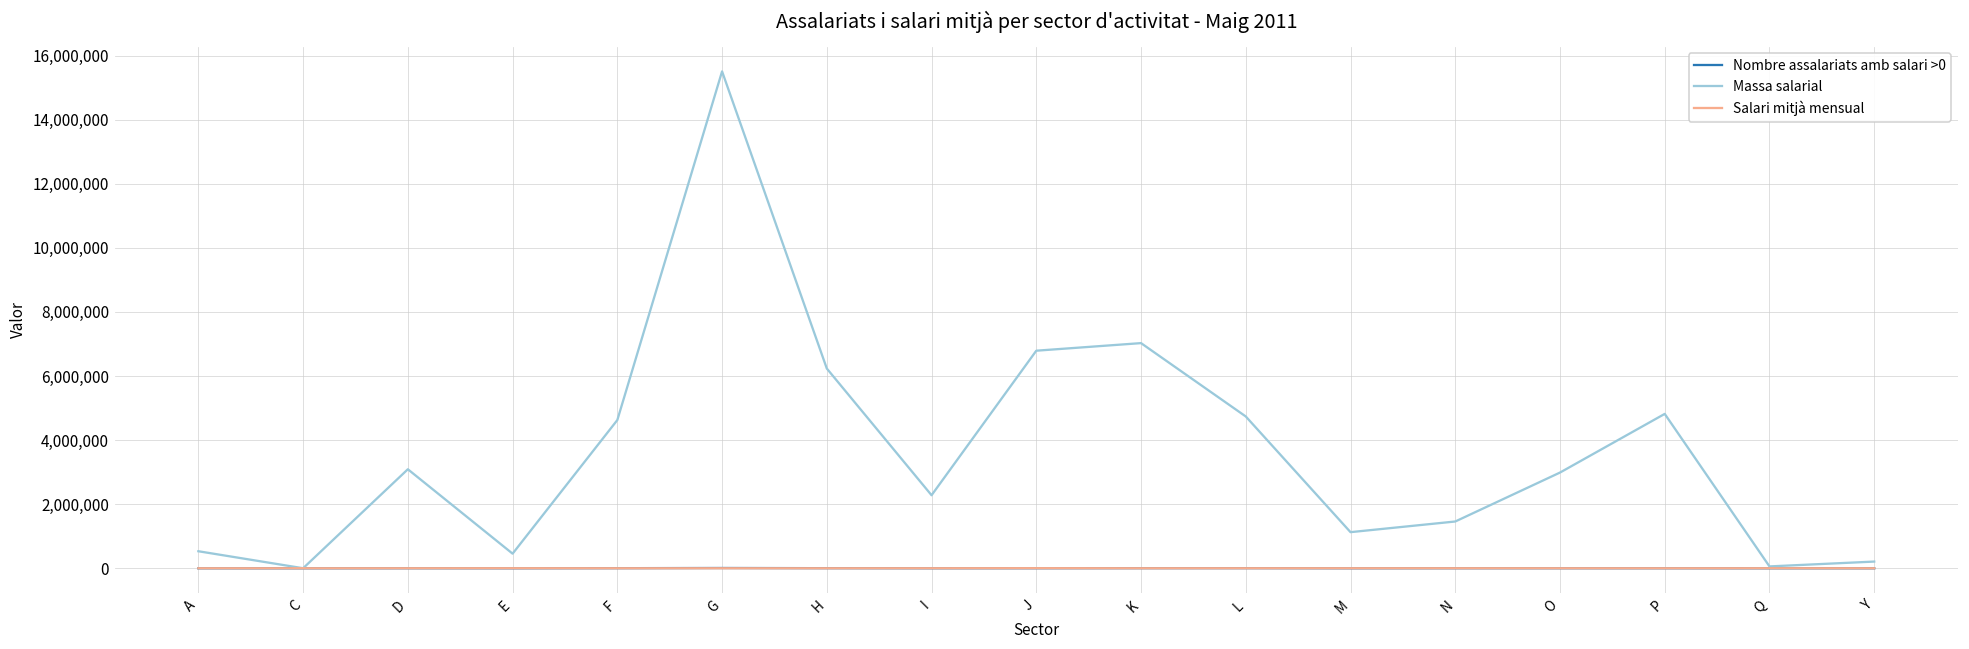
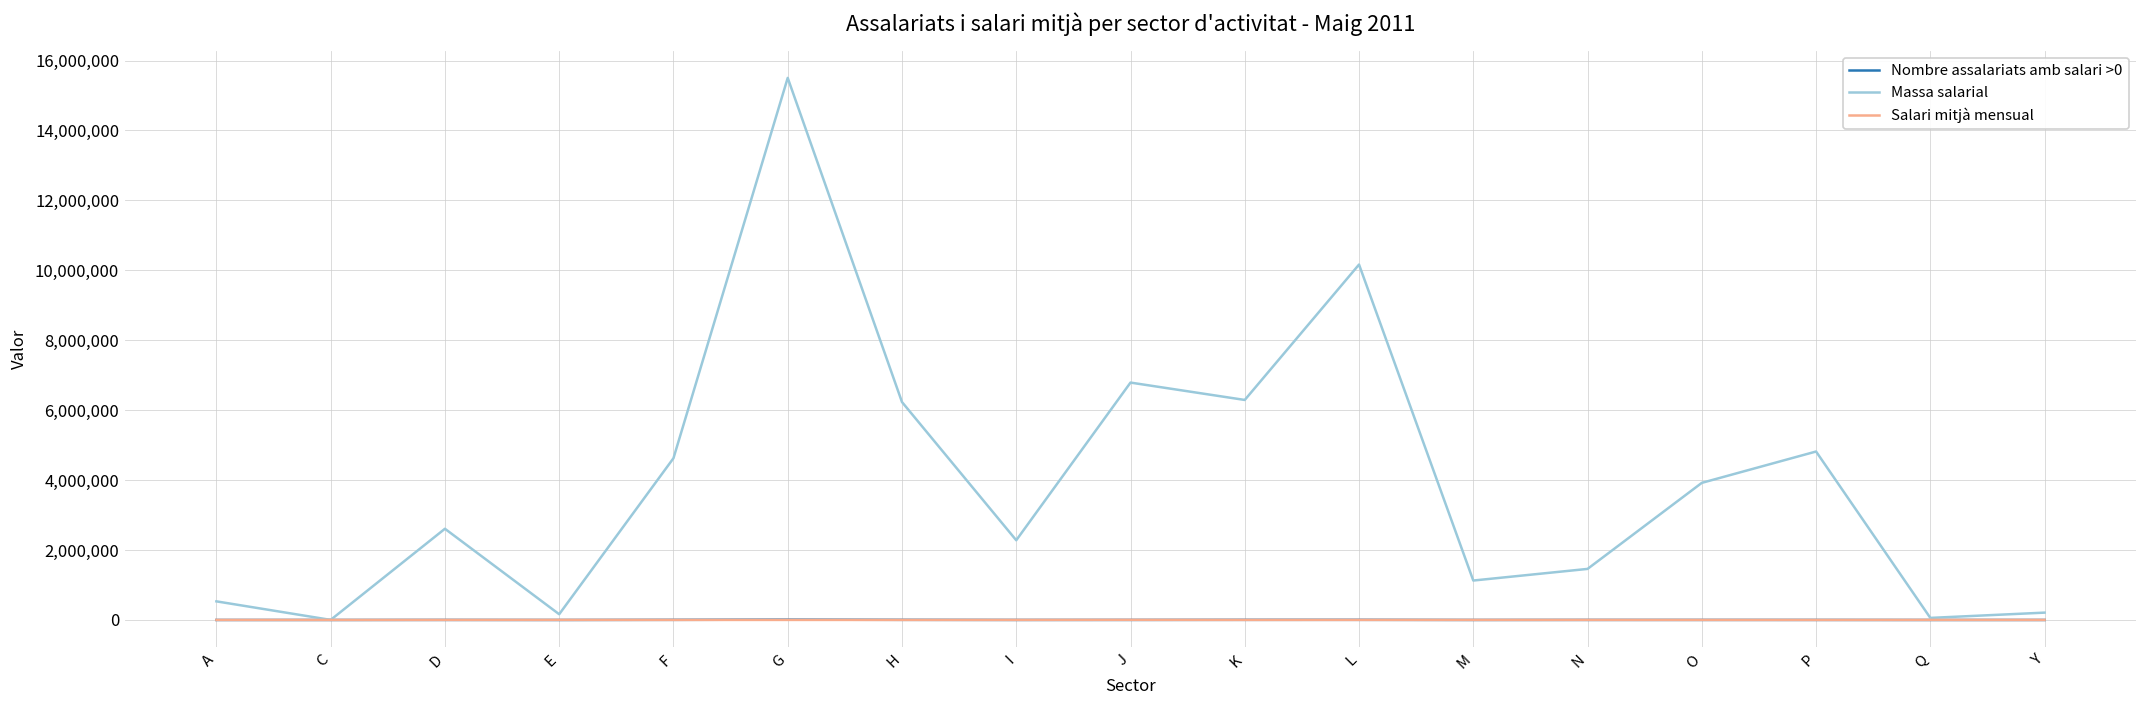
Massa salarial, D: 3,100,000 -> 2,600,000
Massa salarial, E: 500,000 -> 200,000
Massa salarial, K: 7,000,000 -> 6,300,000
Massa salarial, L: 4,700,000 -> 10,200,000
Massa salarial, O: 3,000,000 -> 3,900,000
